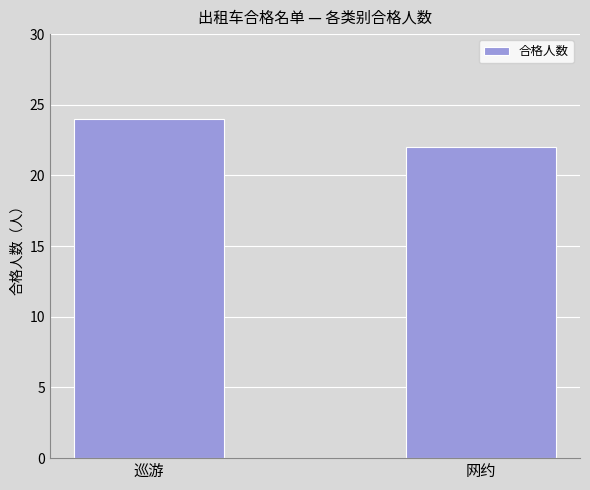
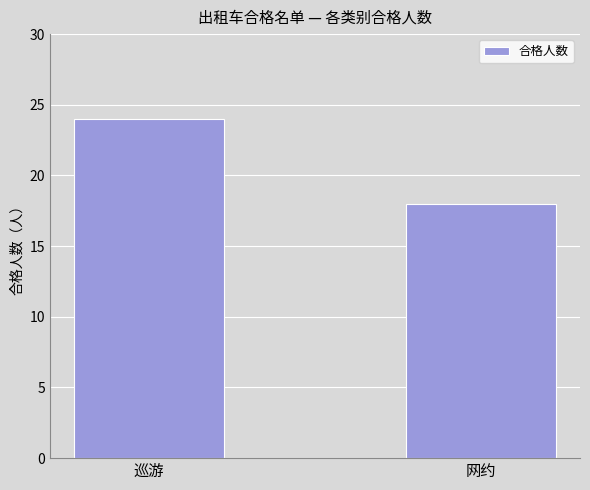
网约: 22 -> 18
